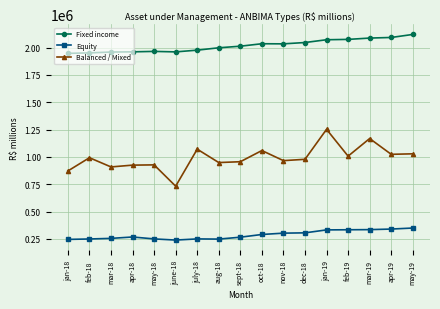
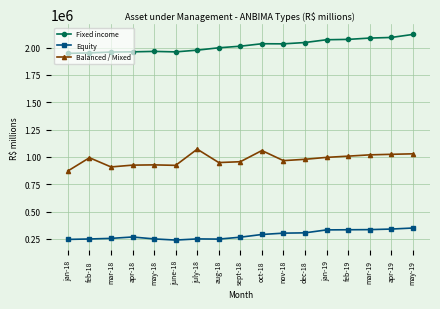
Balanced / Mixed, june-18: 730000 -> 920000
Balanced / Mixed, jan-19: 1250000 -> 1000000
Balanced / Mixed, mar-19: 1170000 -> 1020000
